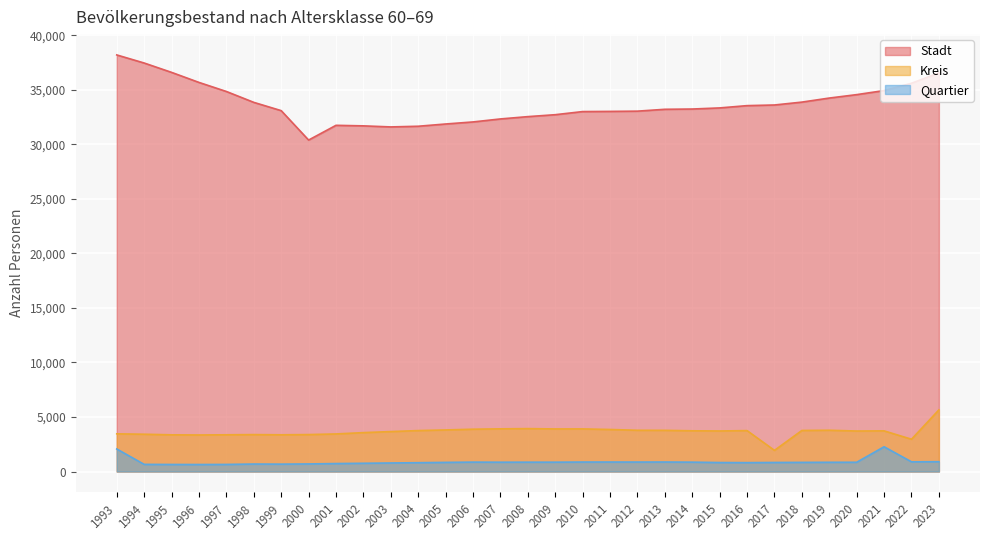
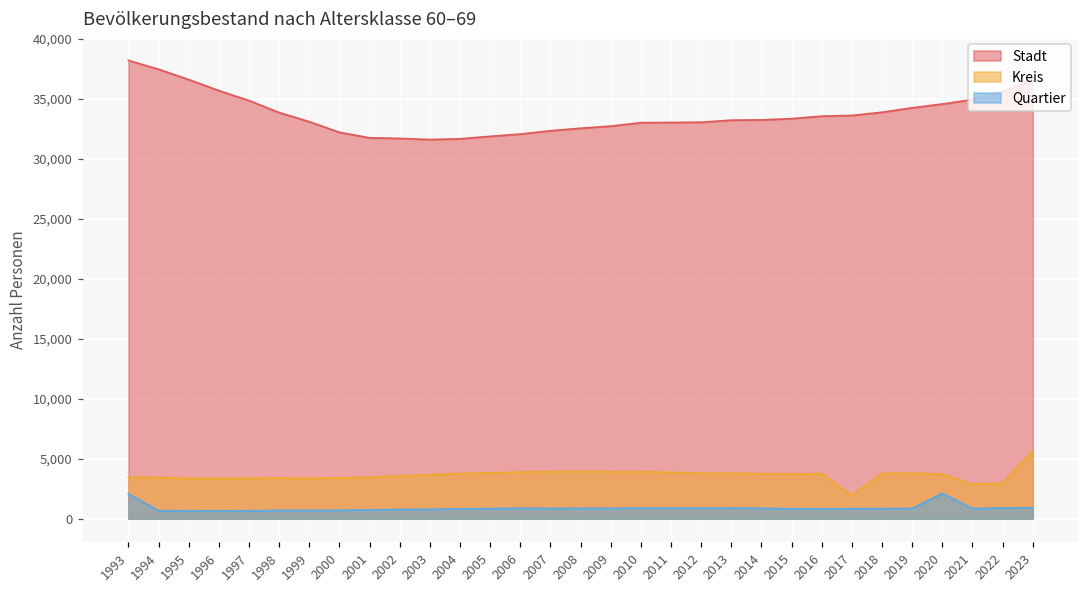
Stadt, 2000: 30,400 -> 32,200
Quartier, 2020: 800 -> 2,100
Kreis, 2021: 3,700 -> 2,800
Quartier, 2021: 2,300 -> 800
